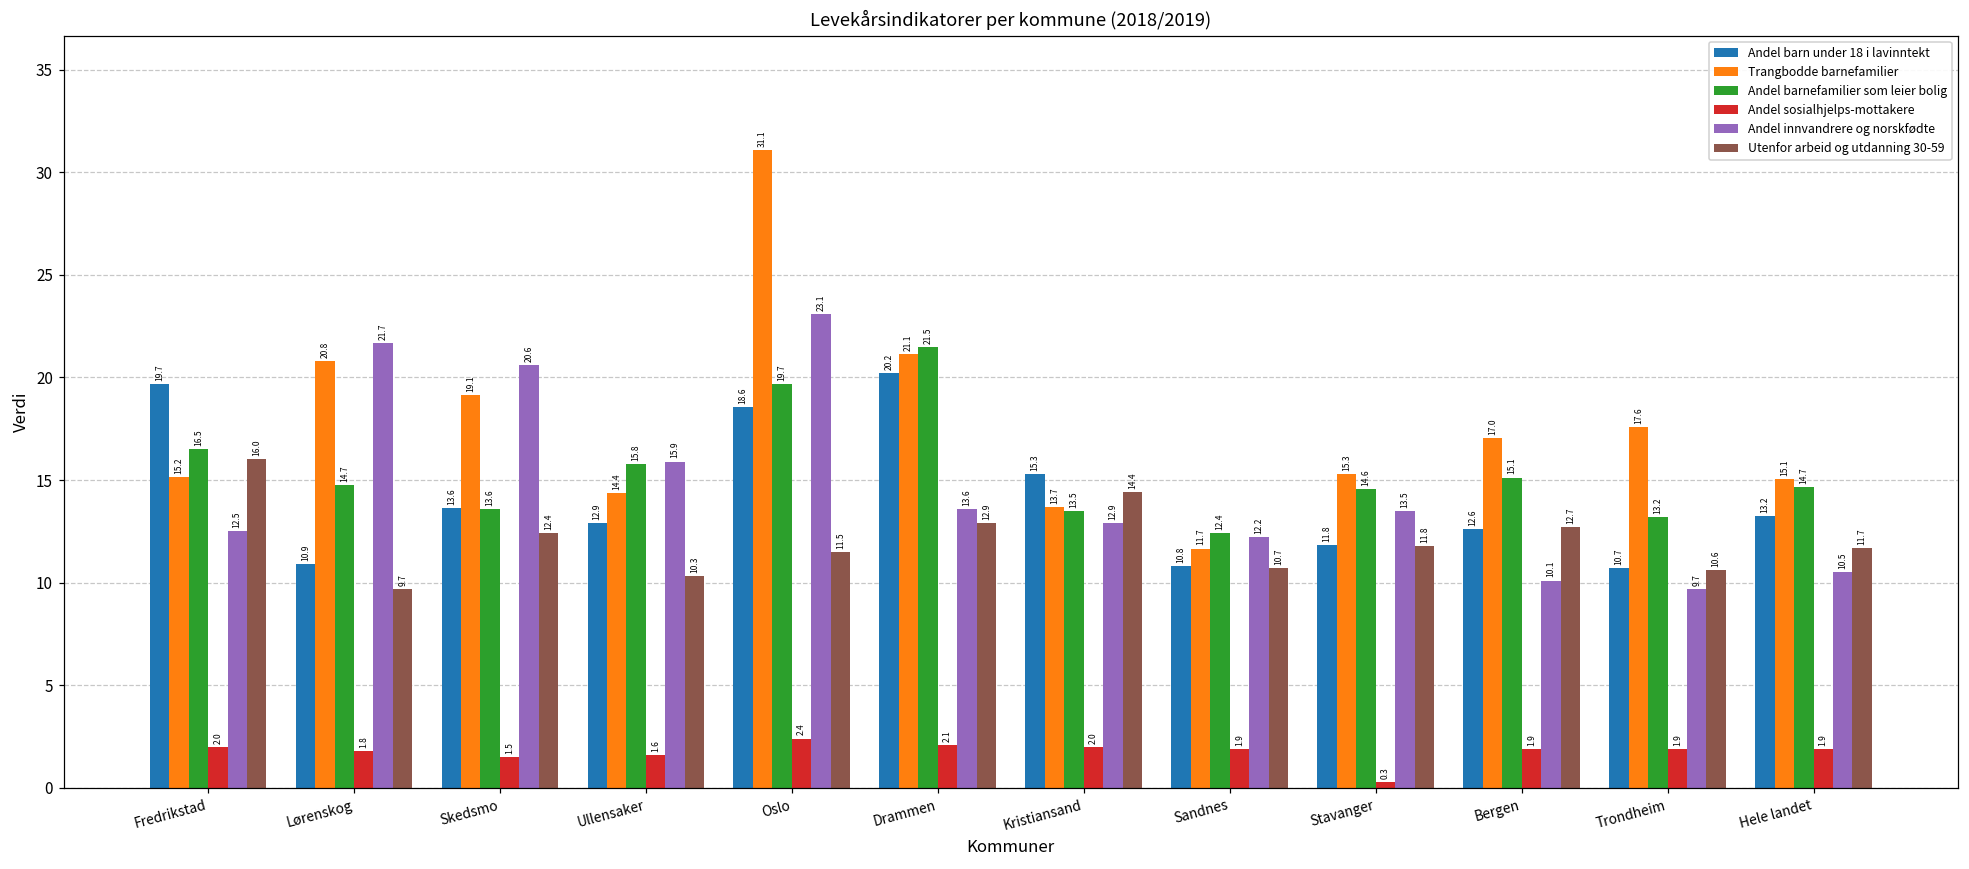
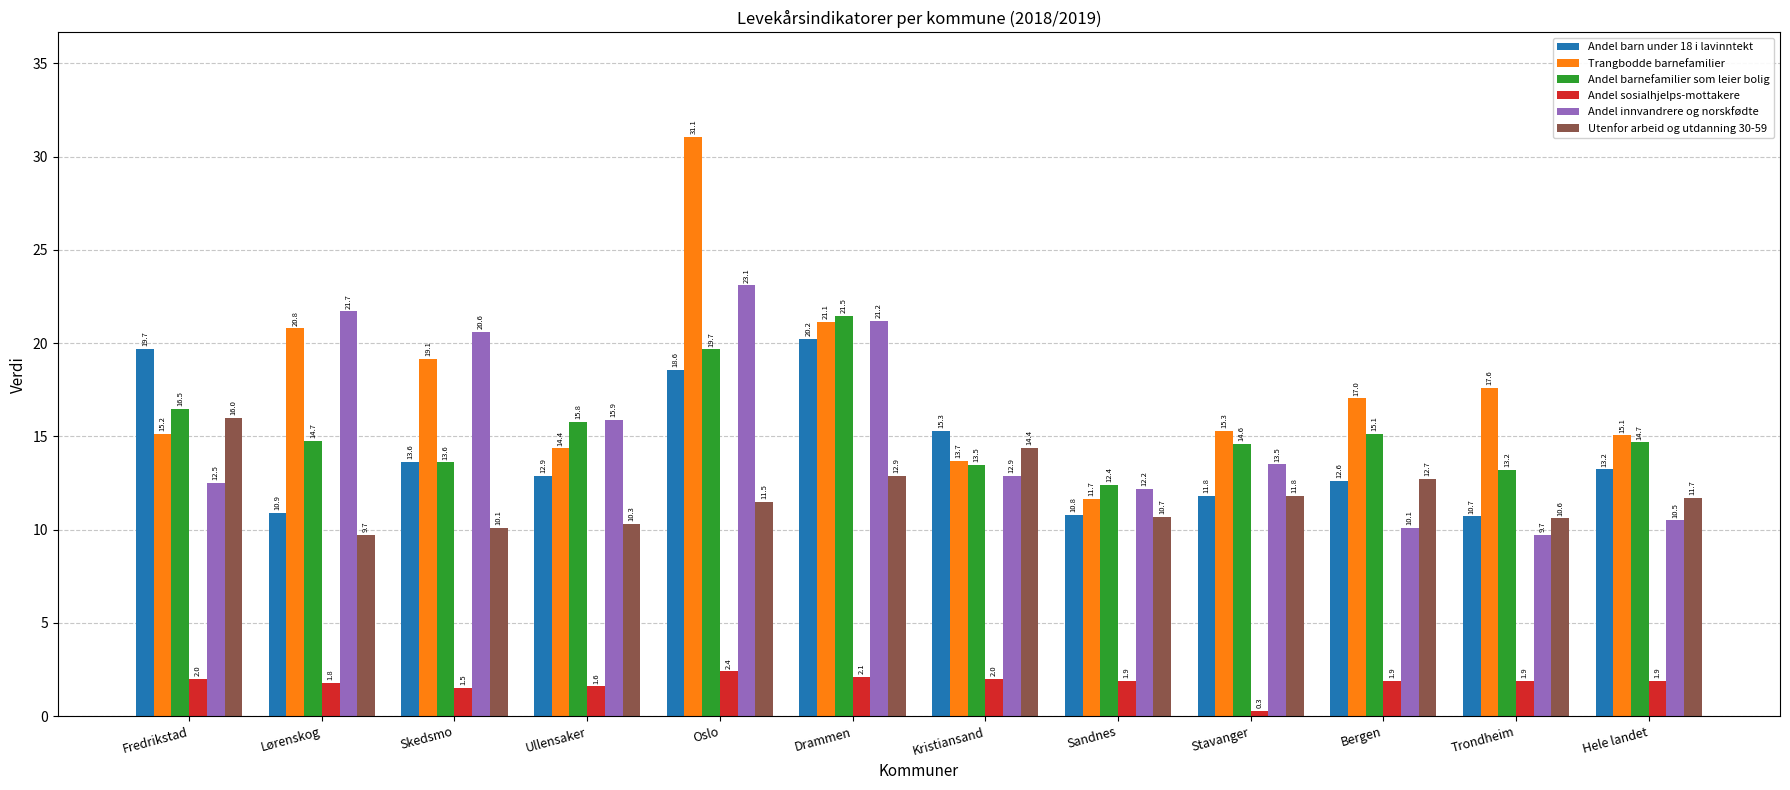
Utenfor arbeid og utdanning 30-59, Skedsmo: 12.4 -> 10.1
Andel innvandrere og norskfødte, Drammen: 13.6 -> 21.2
